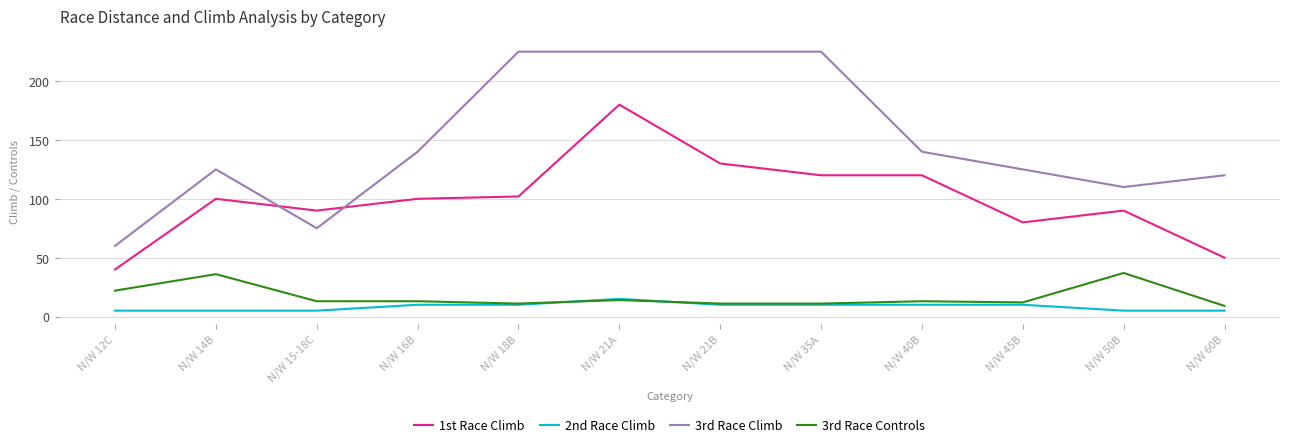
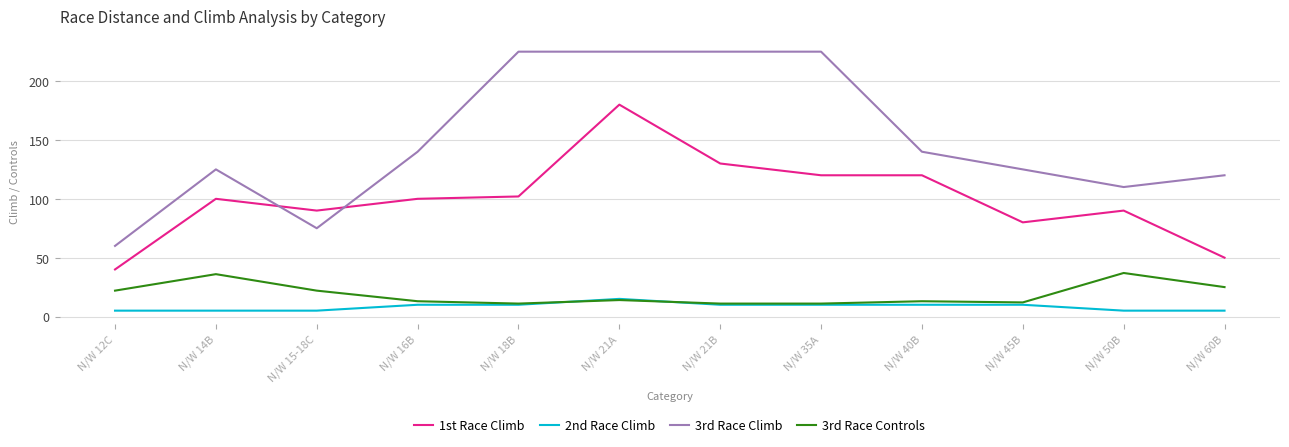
3rd Race Controls, N/W 15-18C: 13 -> 22
3rd Race Controls, N/W 60B: 9 -> 25
